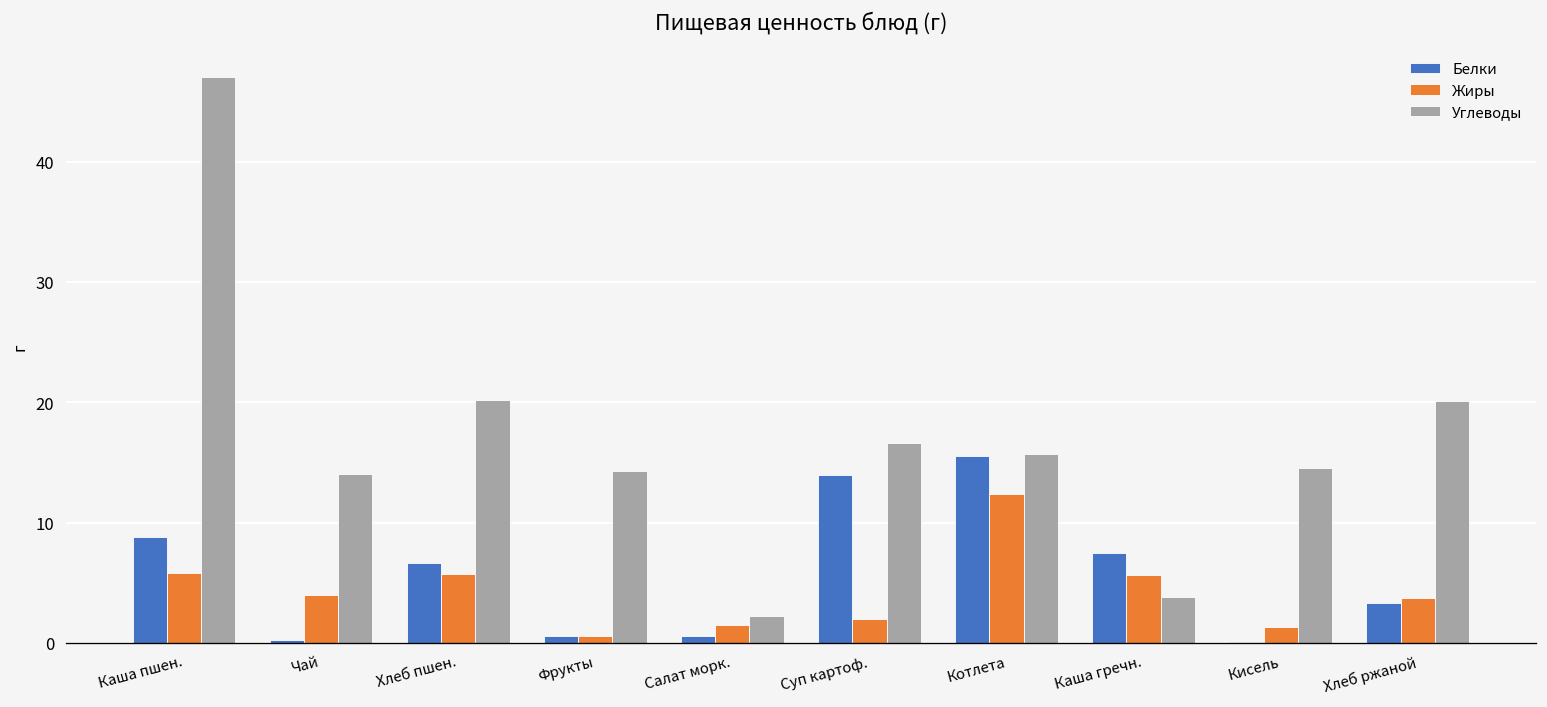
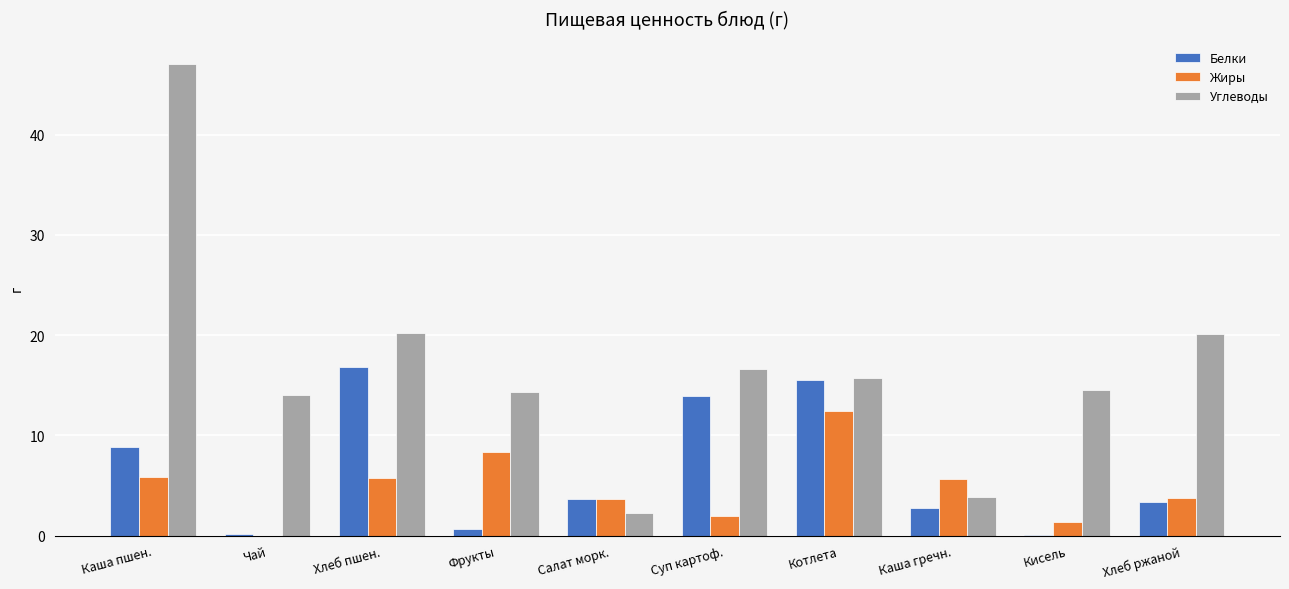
Жиры, Чай: 4 -> 0
Белки, Хлеб пшен.: 6.6 -> 16.8
Жиры, Фрукты: 0.6 -> 8.3
Белки, Салат морк.: 0.6 -> 3.6
Жиры, Салат морк.: 1.5 -> 3.7
Белки, Каша гречн.: 7.5 -> 2.8
